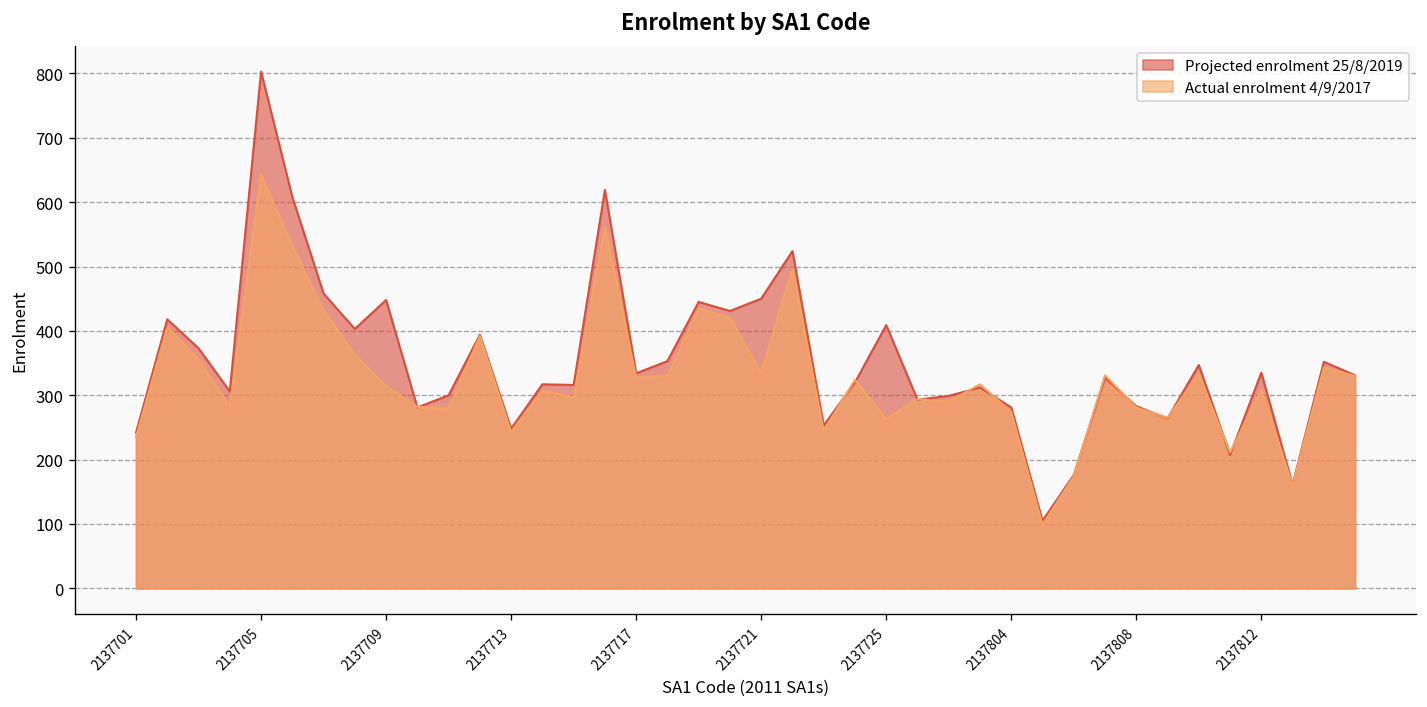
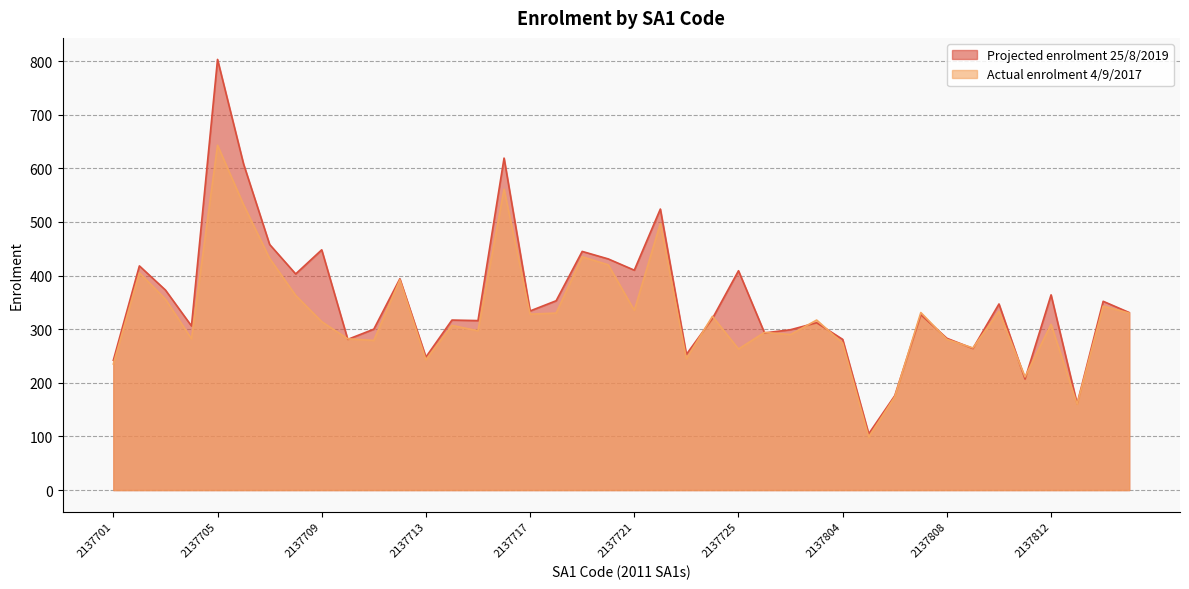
Projected enrolment 25/8/2019, 2137721: 450 -> 410
Projected enrolment 25/8/2019, 2137812: 340 -> 360
